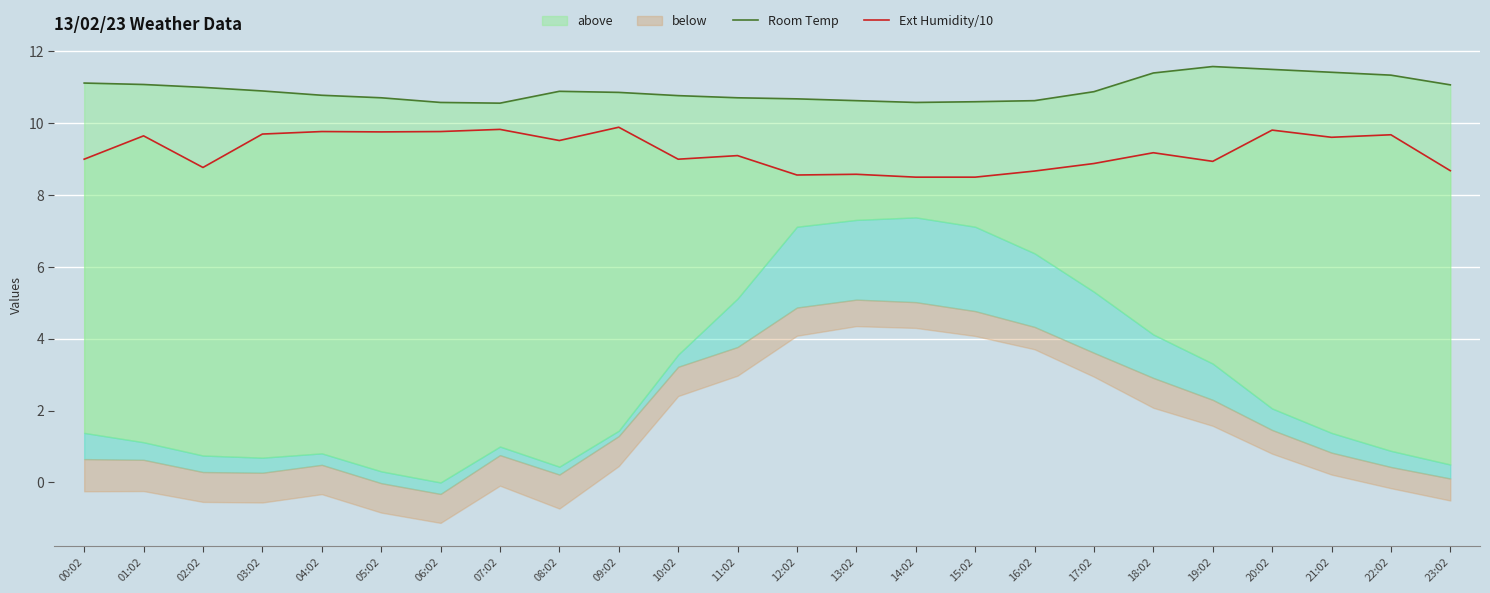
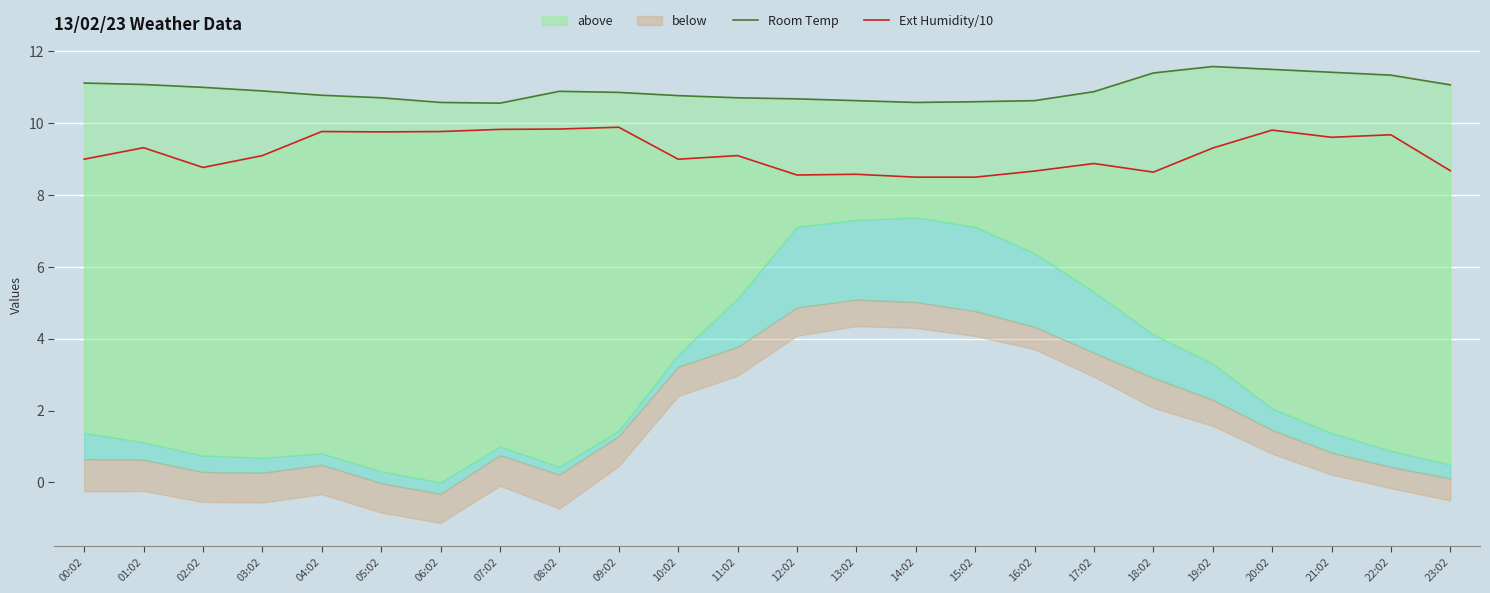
Ext Humidity/10, 01:02: 9.7 -> 9.3
Ext Humidity/10, 03:02: 9.7 -> 9.1
Ext Humidity/10, 08:02: 9.5 -> 9.8
Ext Humidity/10, 18:02: 9.2 -> 8.6
Ext Humidity/10, 19:02: 8.9 -> 9.3
